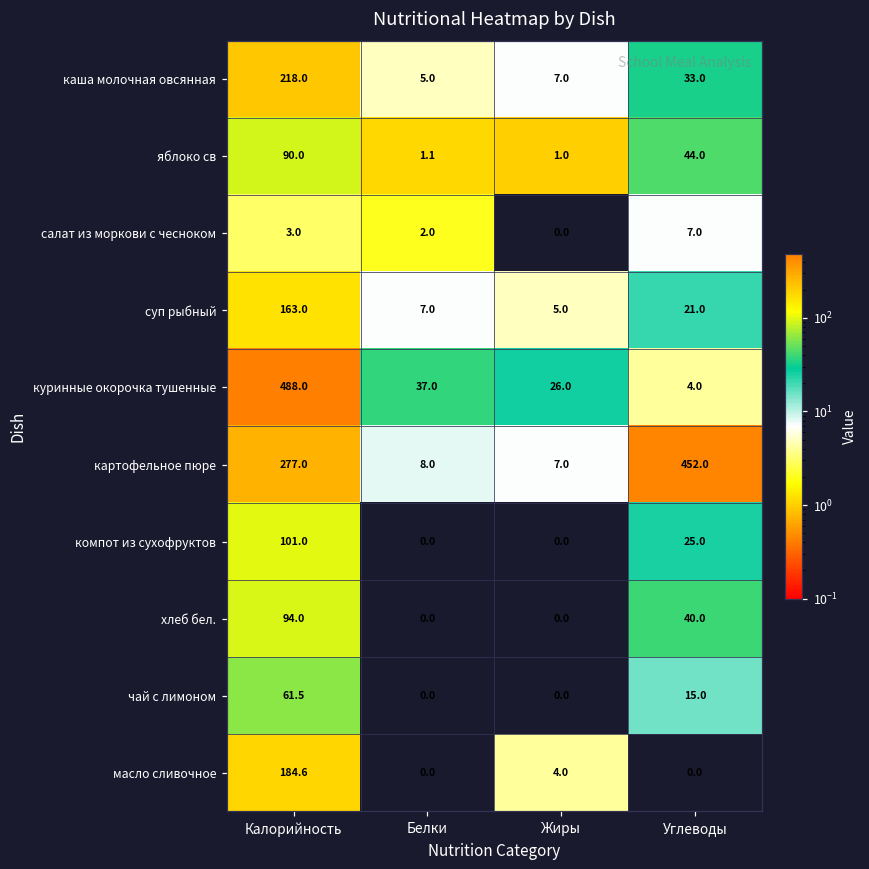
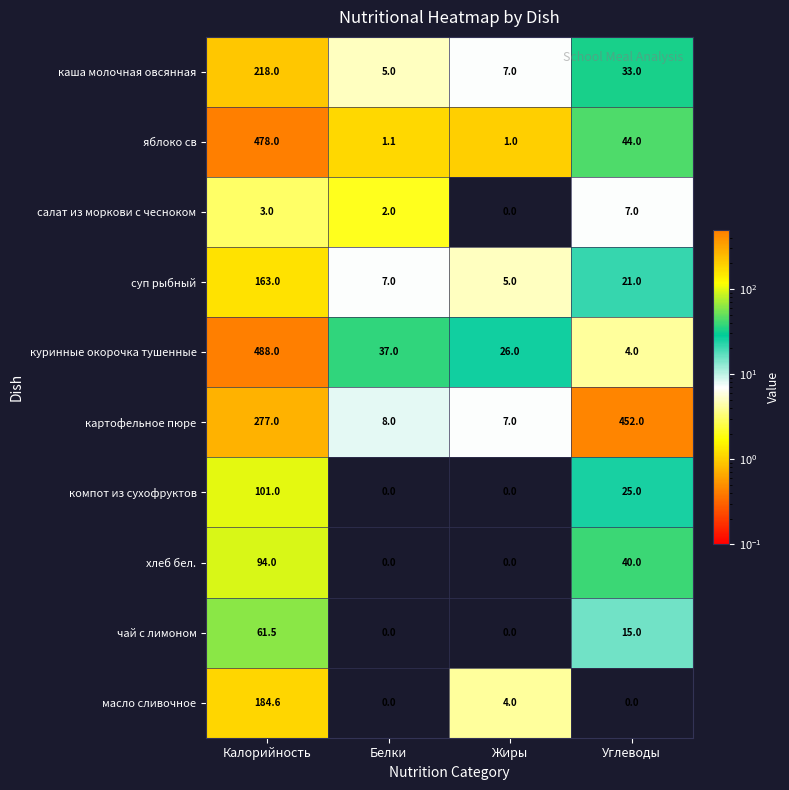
яблоко св, Калорийность: 90.0 -> 478.0
